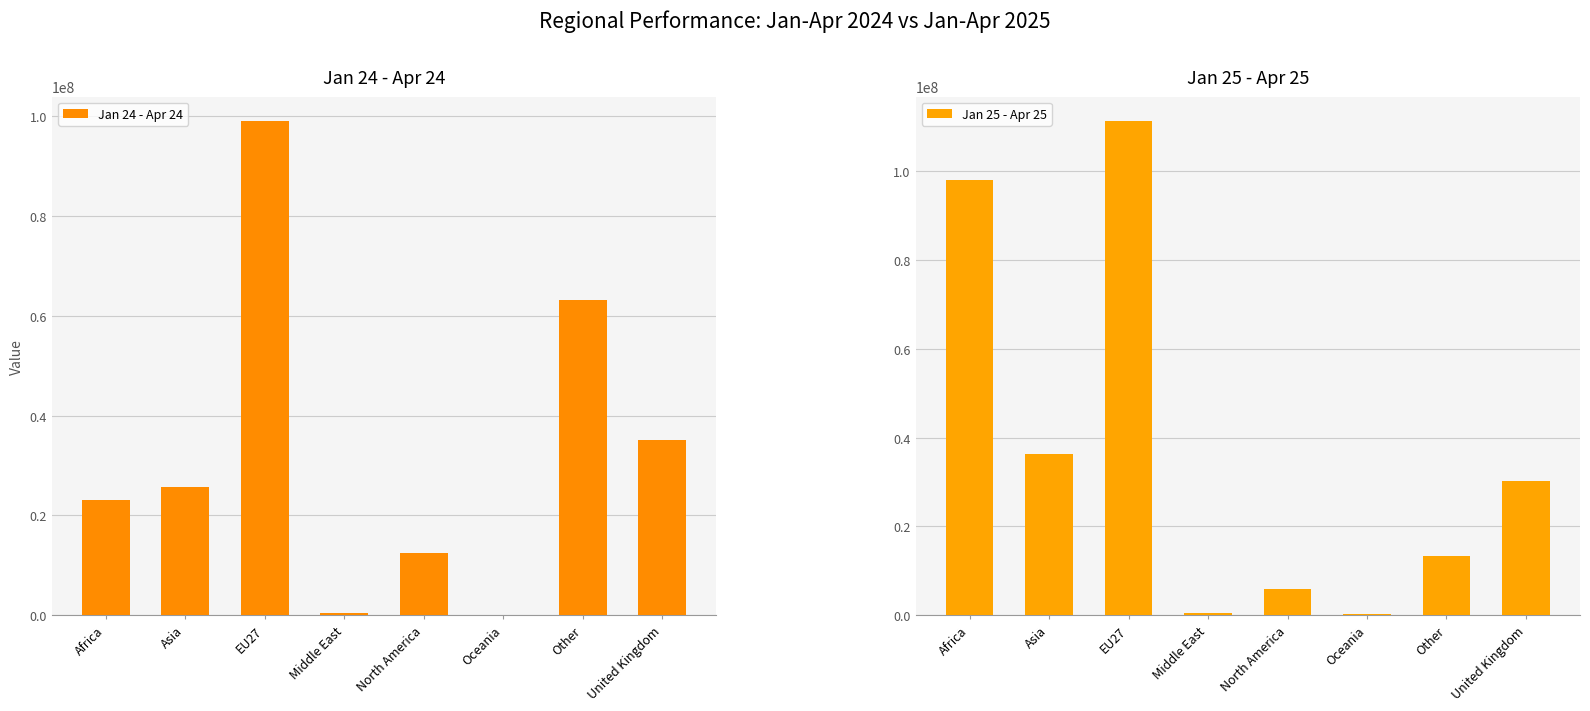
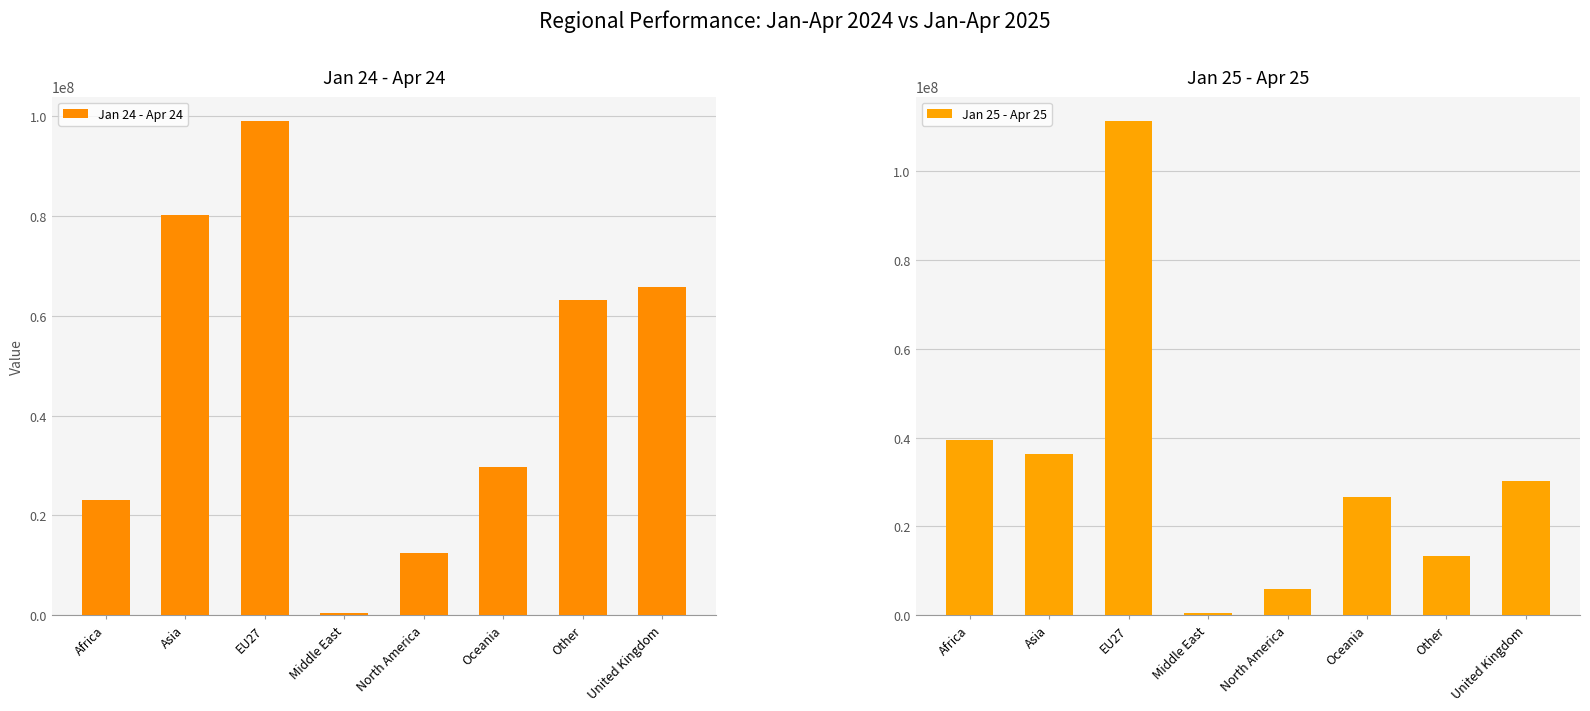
Jan 24 - Apr 24, Asia: 26000000 -> 80000000
Jan 24 - Apr 24, Oceania: 0 -> 30000000
Jan 24 - Apr 24, United Kingdom: 35000000 -> 66000000
Jan 25 - Apr 25, Africa: 98000000 -> 39000000
Jan 25 - Apr 25, Oceania: 0 -> 27000000
